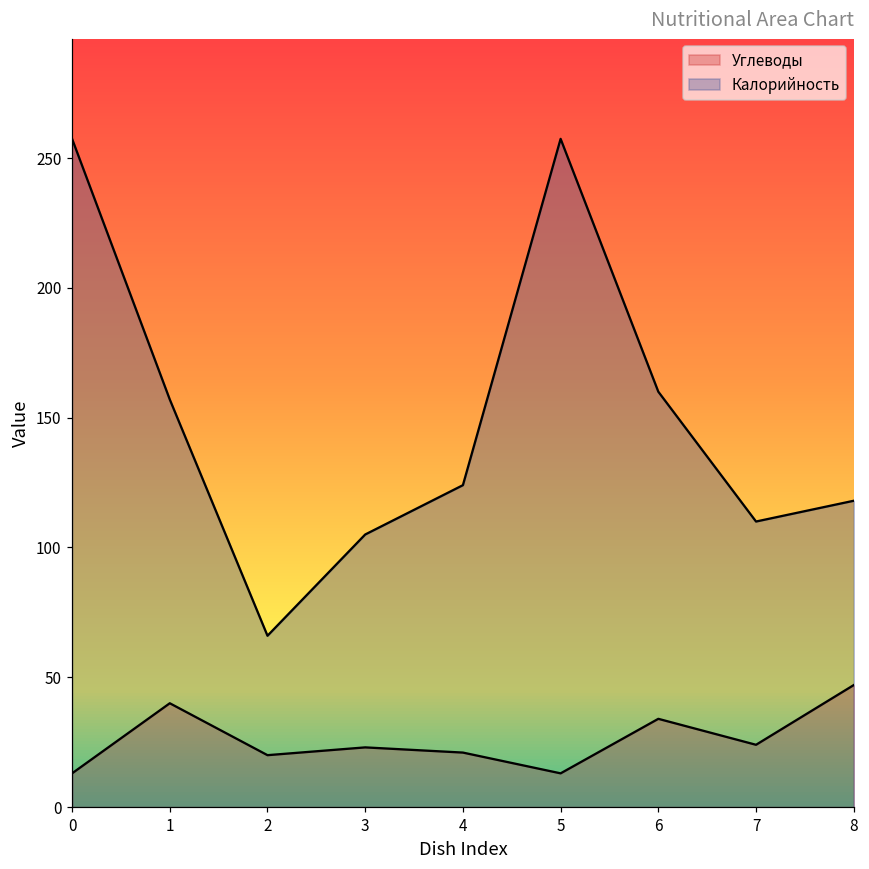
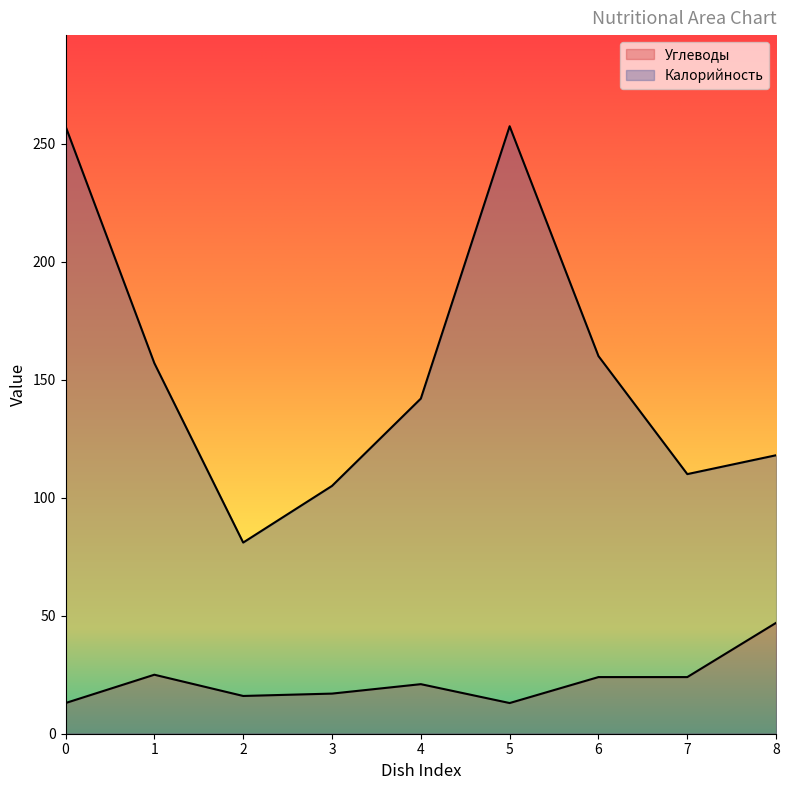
Углеводы, 1: 40 -> 25
Углеводы, 2: 20 -> 16
Калорийность, 2: 66 -> 81
Углеводы, 3: 23 -> 17
Калорийность, 4: 124 -> 142
Углеводы, 6: 34 -> 24
